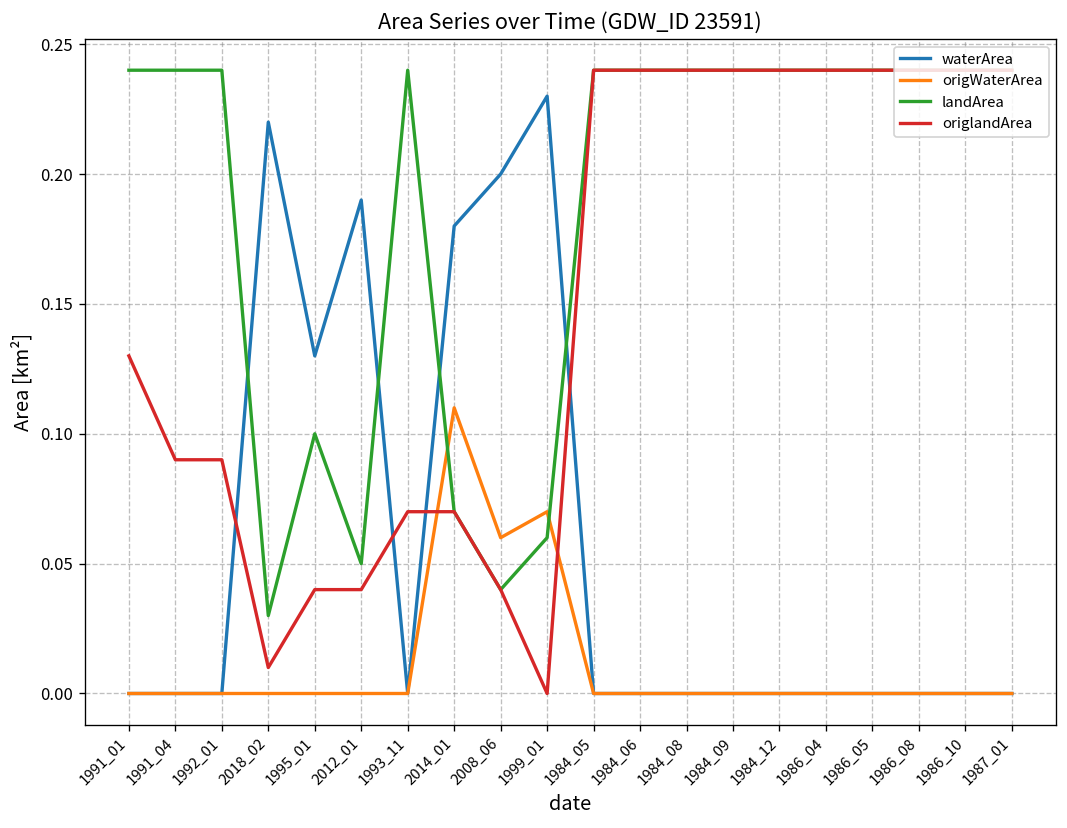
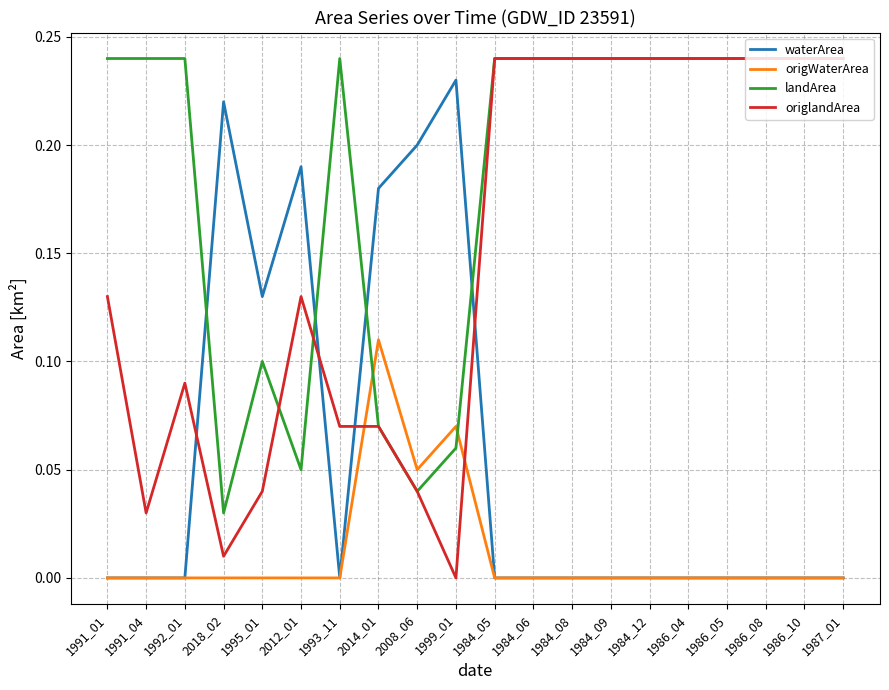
origlandArea, 1991_04: 0.09 -> 0.03
origlandArea, 2012_01: 0.04 -> 0.13
origWaterArea, 2008_06: 0.06 -> 0.05
